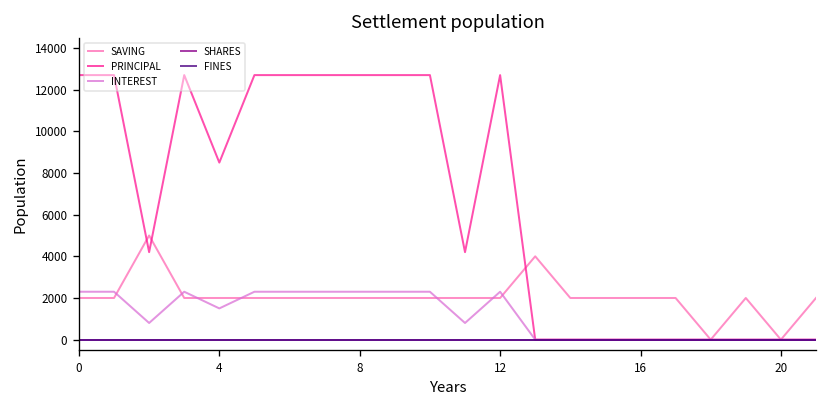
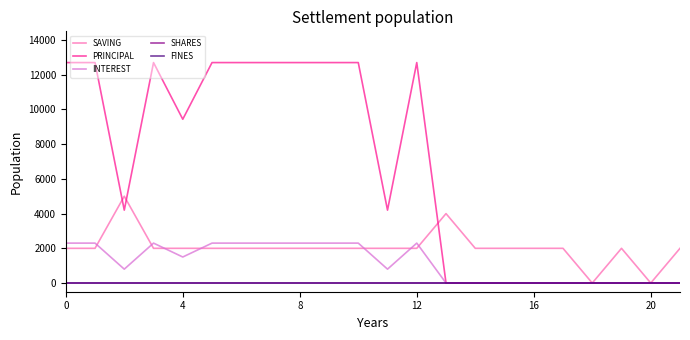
PRINCIPAL, 4: 8500 -> 9400
